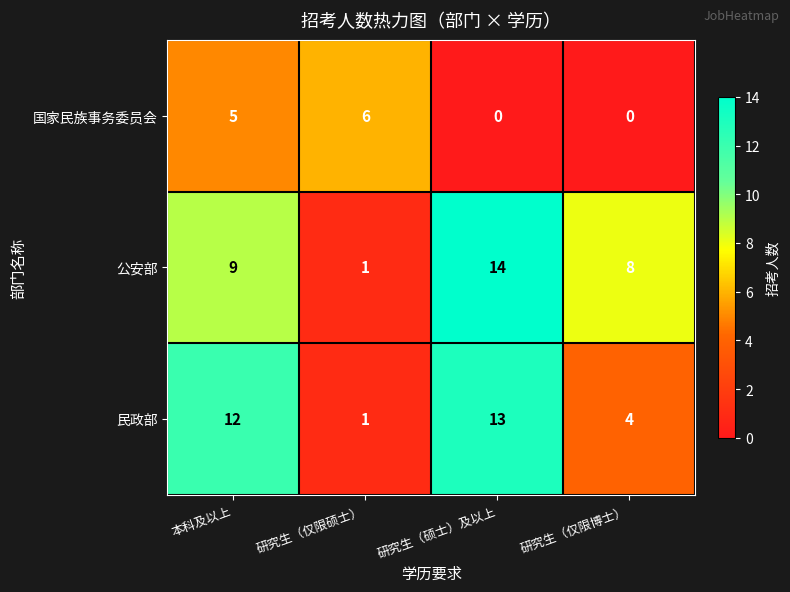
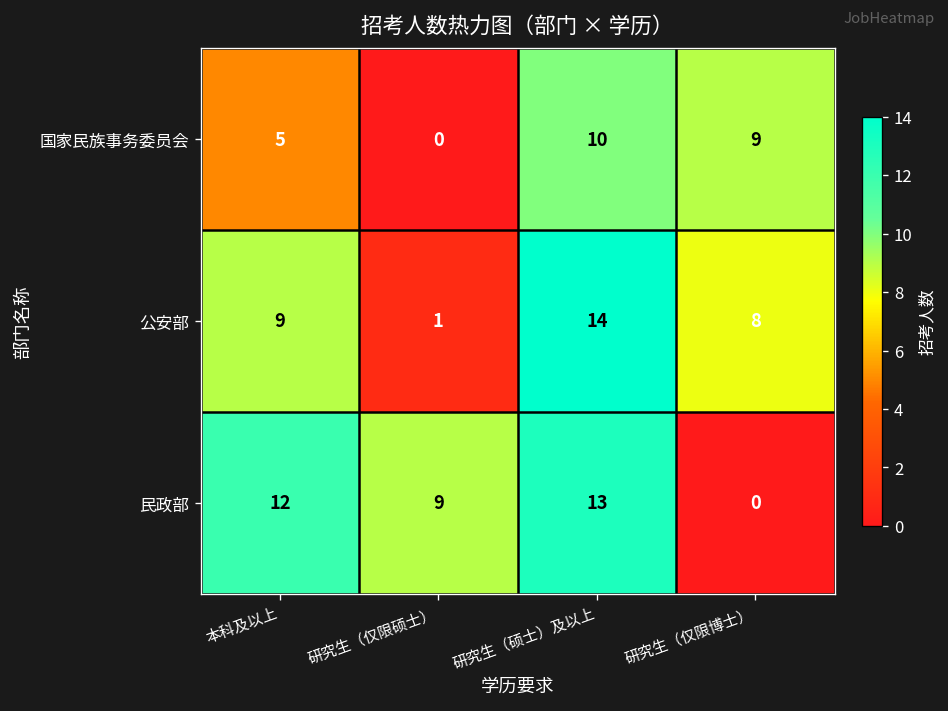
国家民族事务委员会, 研究生（仅限硕士）: 6 -> 0
国家民族事务委员会, 研究生（硕士）及以上: 0 -> 10
国家民族事务委员会, 研究生（仅限博士）: 0 -> 9
民政部, 研究生（仅限硕士）: 1 -> 9
民政部, 研究生（仅限博士）: 4 -> 0
